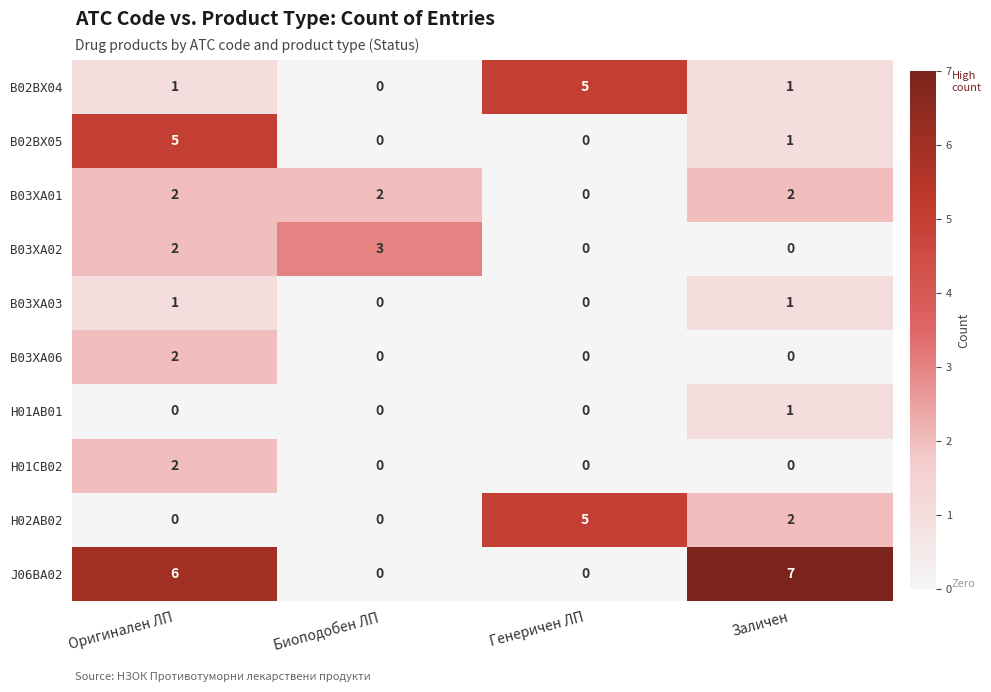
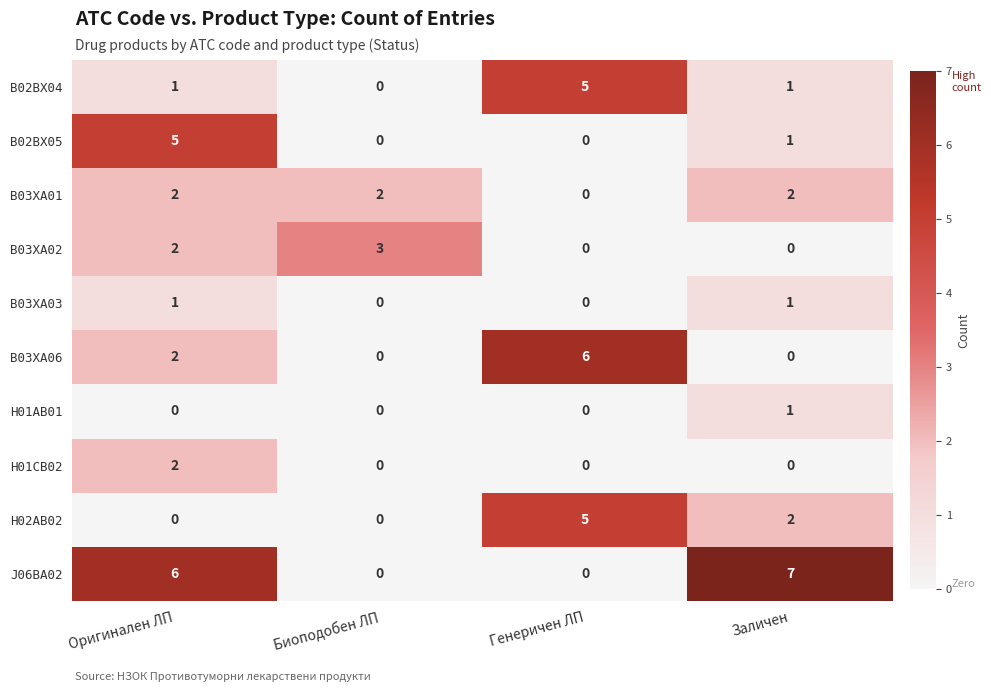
B03XA06, Генеричен ЛП: 0 -> 6
